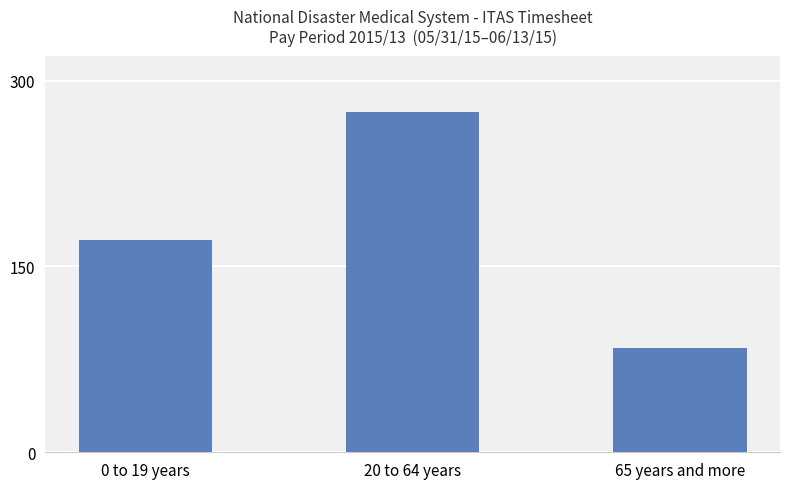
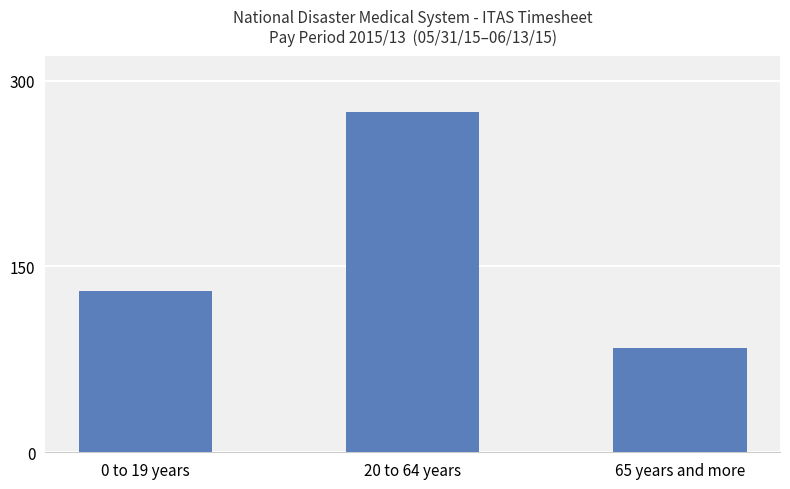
0 to 19 years: 171 -> 130
